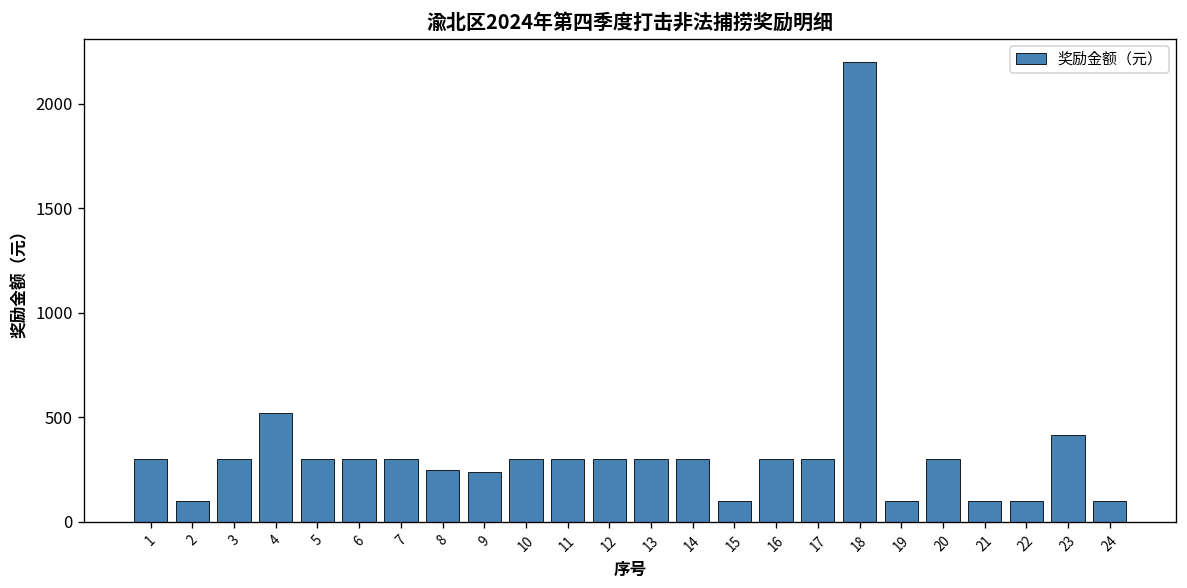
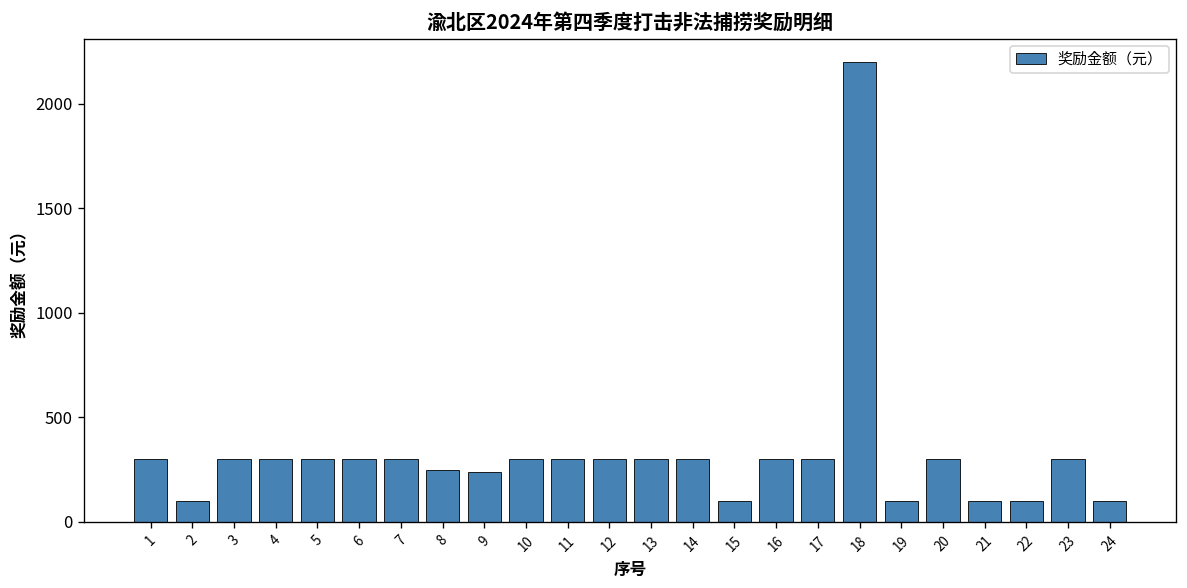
4: 520 -> 300
23: 410 -> 300
